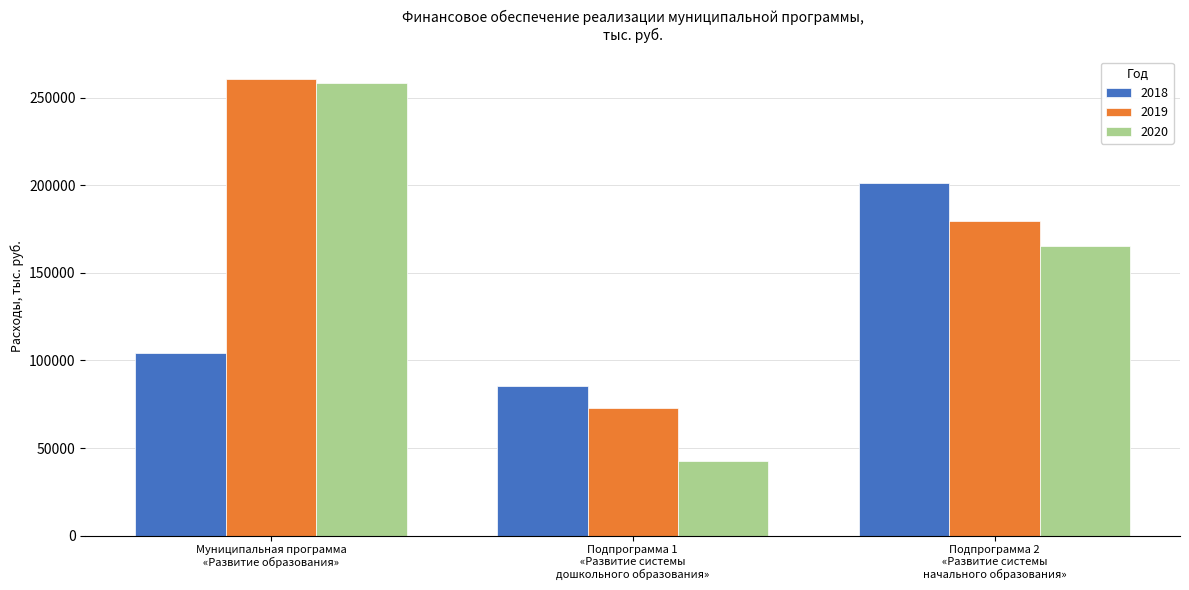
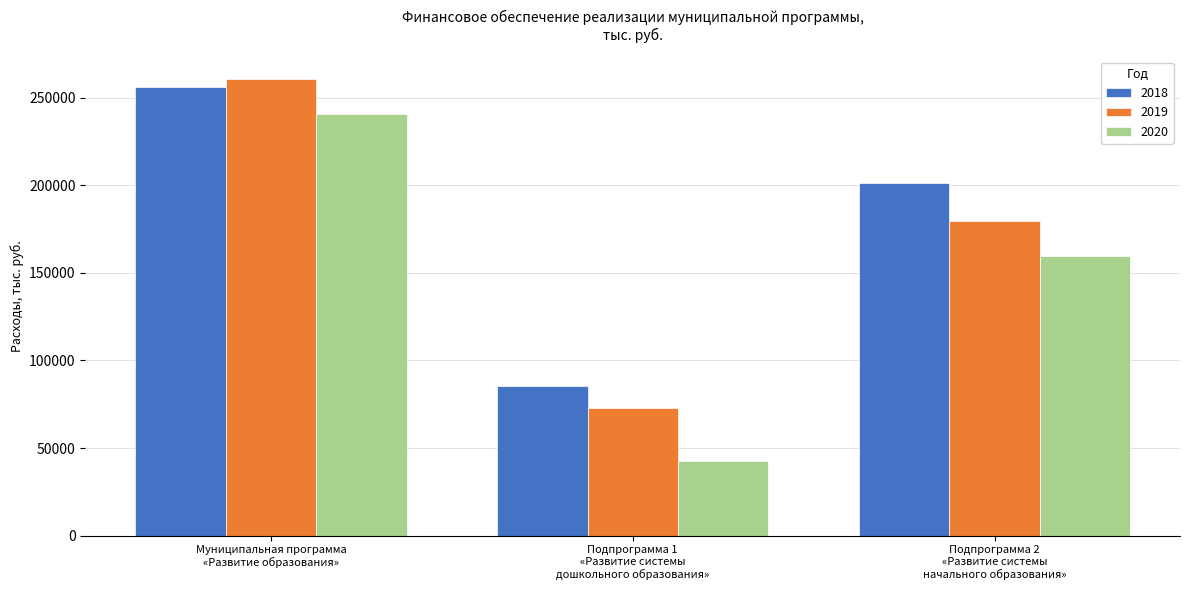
2018, Муниципальная программа «Развитие образования»: 104000 -> 256000
2020, Муниципальная программа «Развитие образования»: 258000 -> 241000
2020, Подпрограмма 2 «Развитие системы начального образования»: 165000 -> 160000
